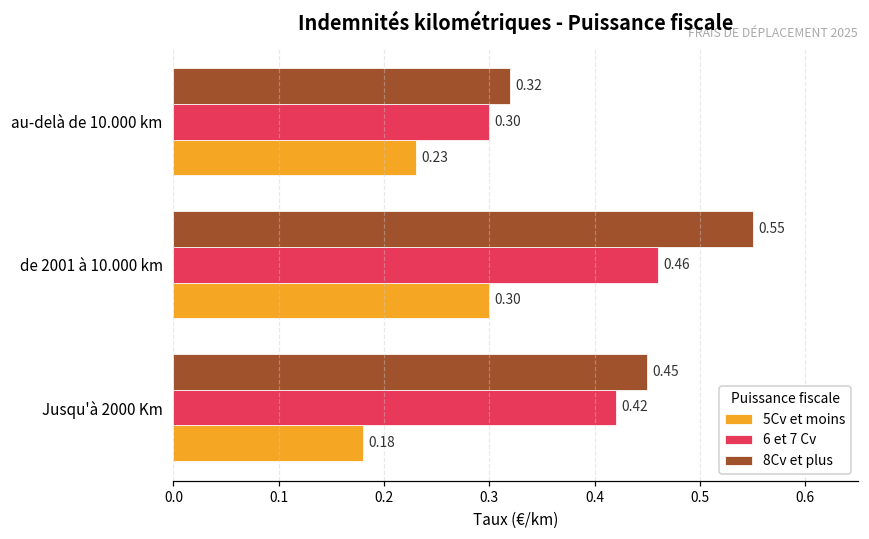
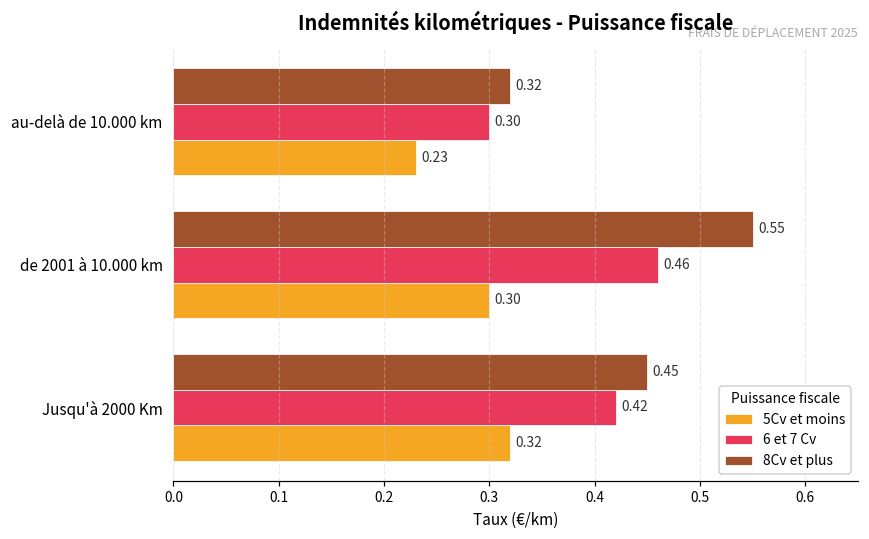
5Cv et moins, Jusqu'à 2000 Km: 0.18 -> 0.32
